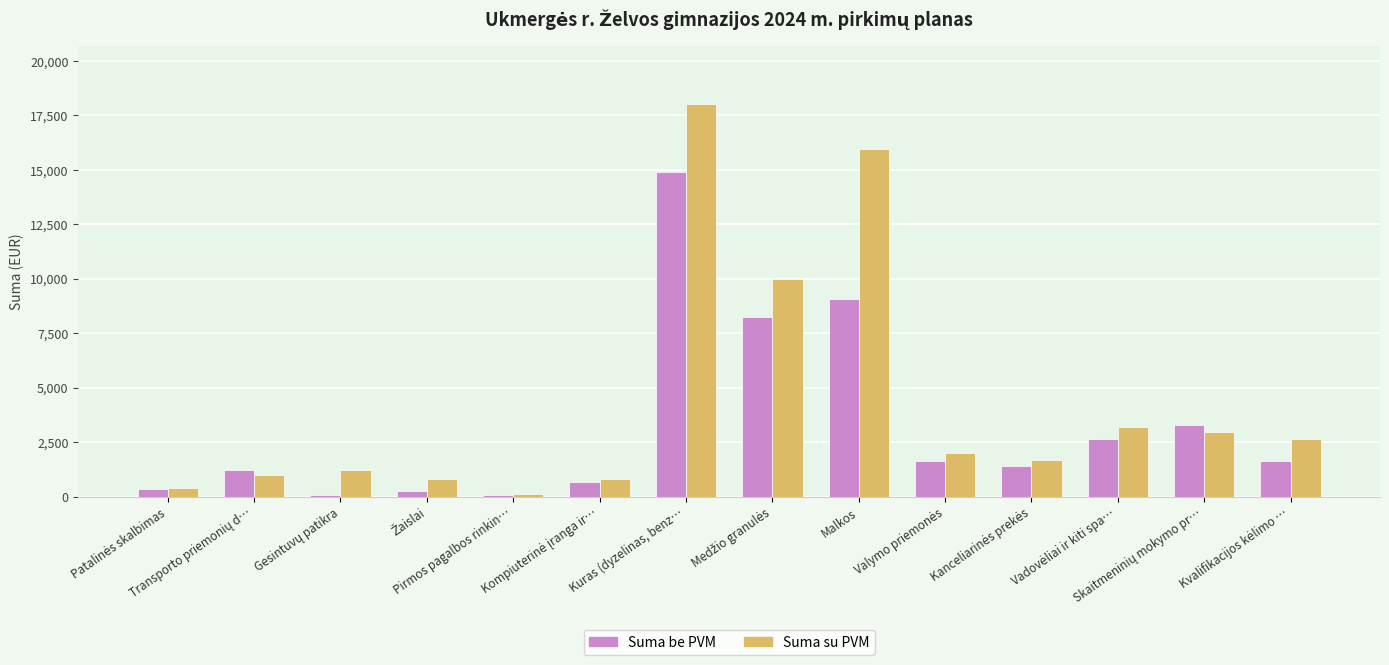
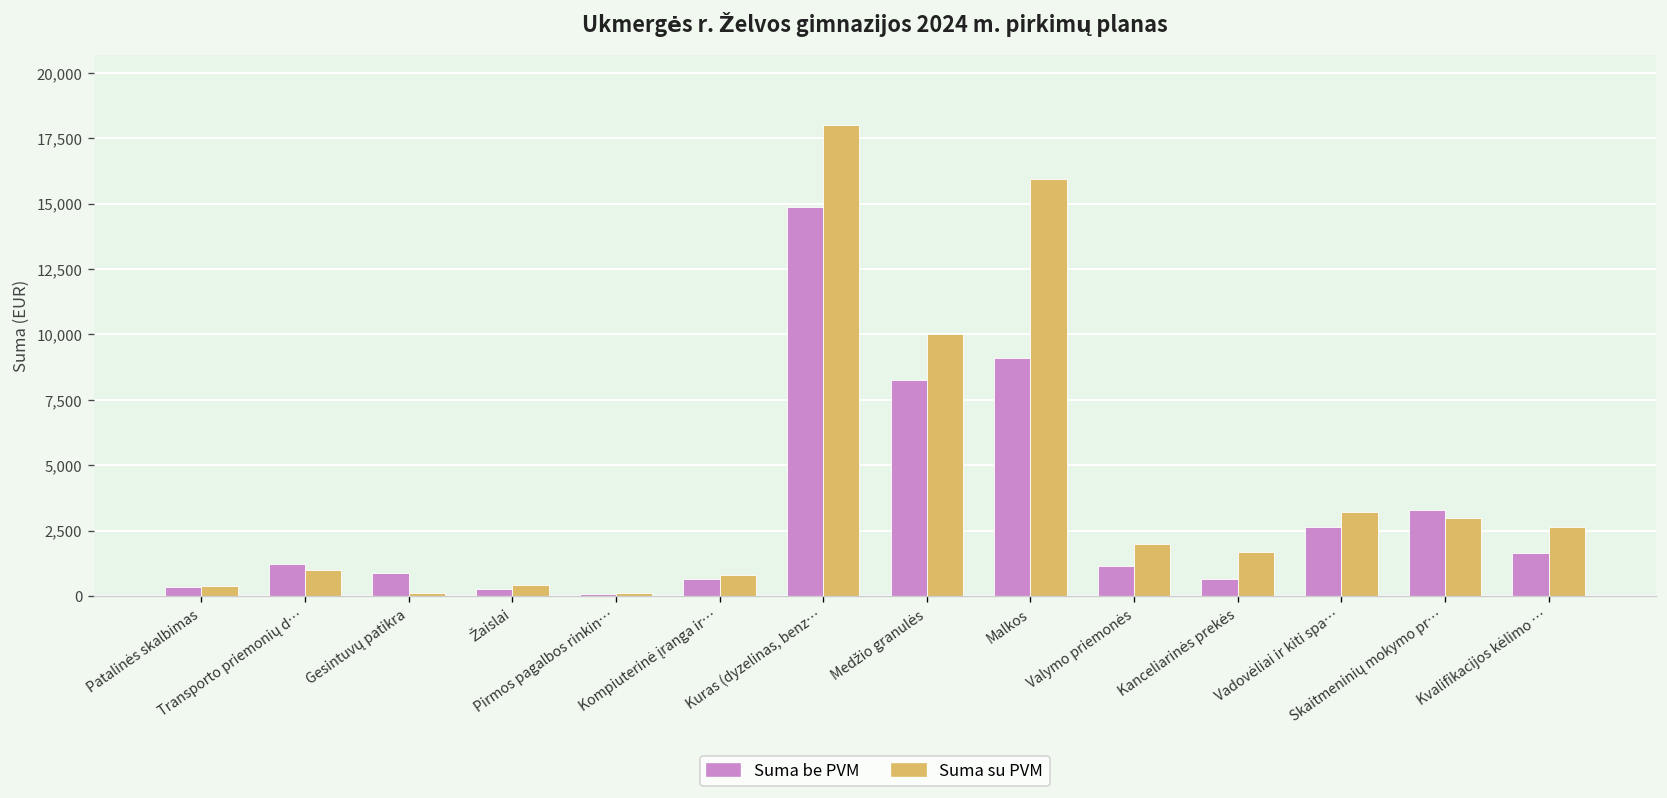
Suma be PVM, Gesintuvų patikra: 100 -> 900
Suma su PVM, Gesintuvų patikra: 1,200 -> 100
Suma su PVM, Žaislai: 800 -> 400
Suma be PVM, Valymo priemonės: 1,700 -> 1,100
Suma be PVM, Kanceliarinės prekės: 1,400 -> 600
